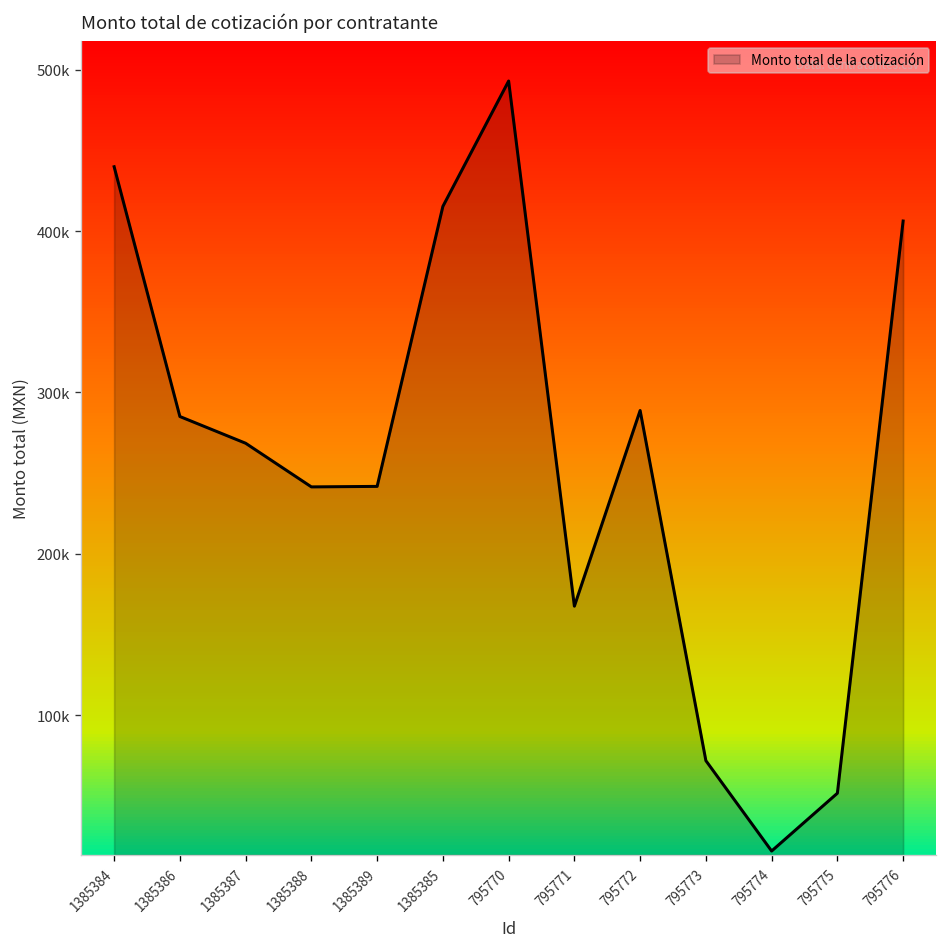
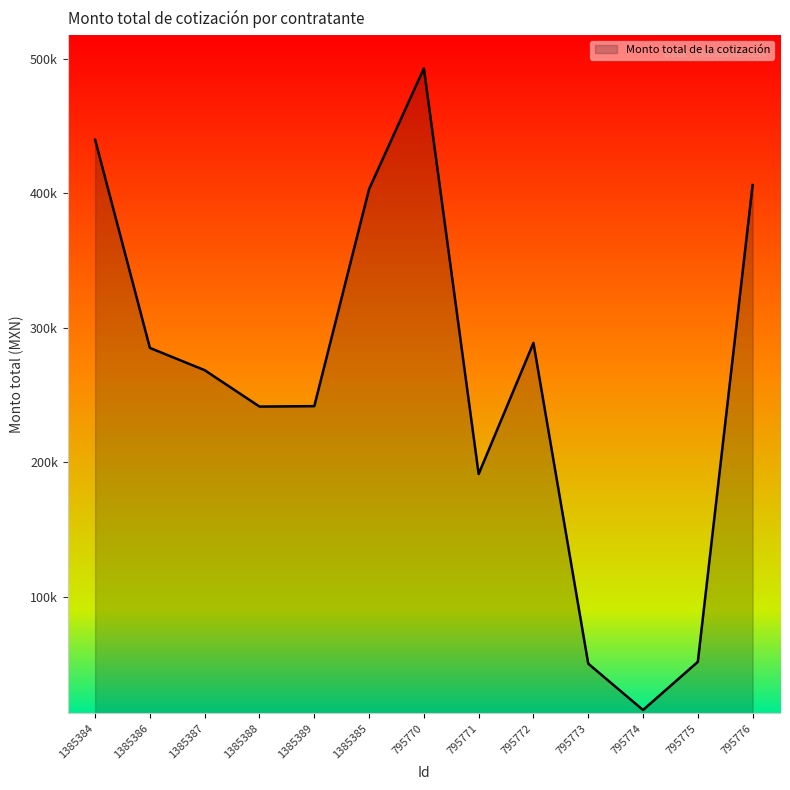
1385385: 415000 -> 403000
795771: 168000 -> 191000
795773: 72000 -> 50000
